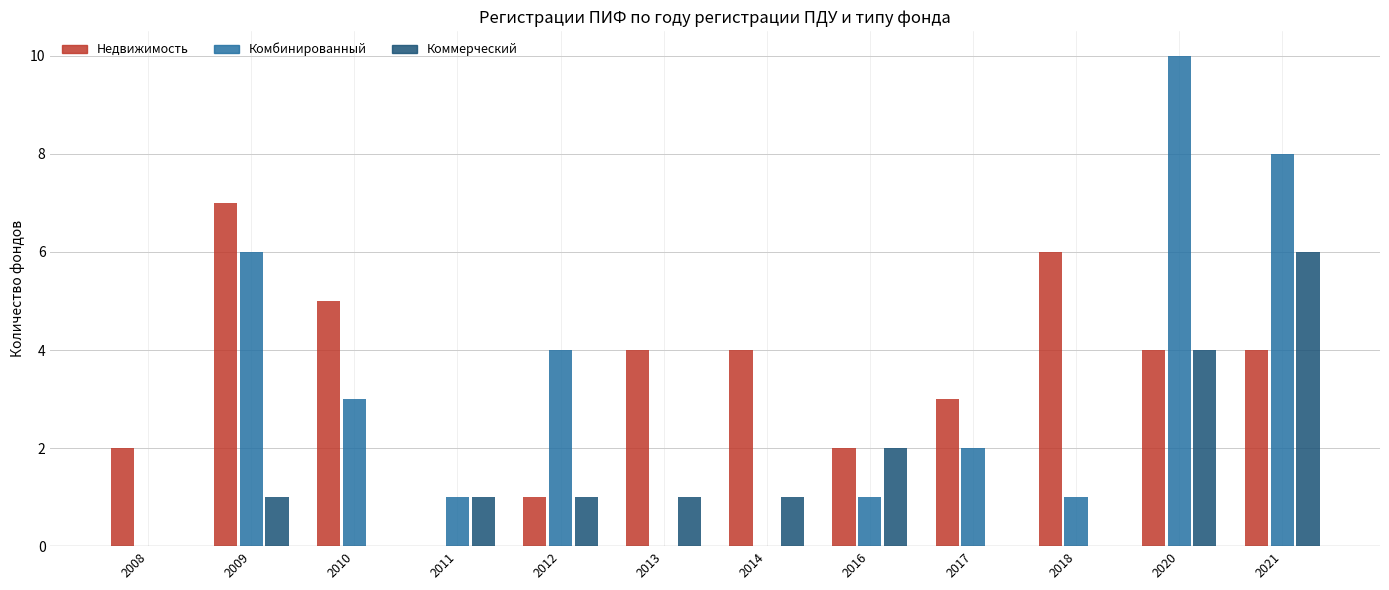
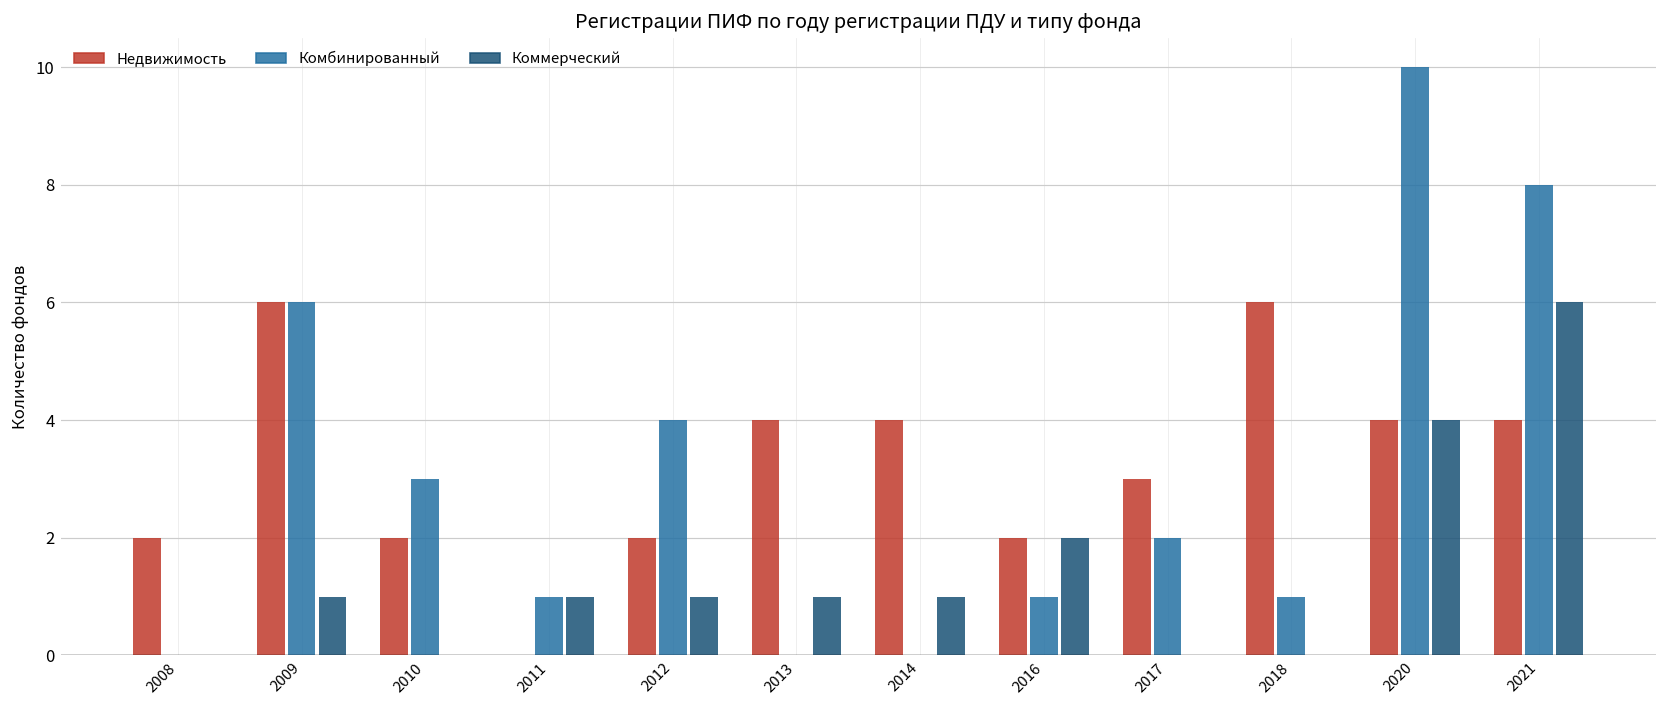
Недвижимость, 2009: 7 -> 6
Недвижимость, 2010: 5 -> 2
Недвижимость, 2012: 1 -> 2
